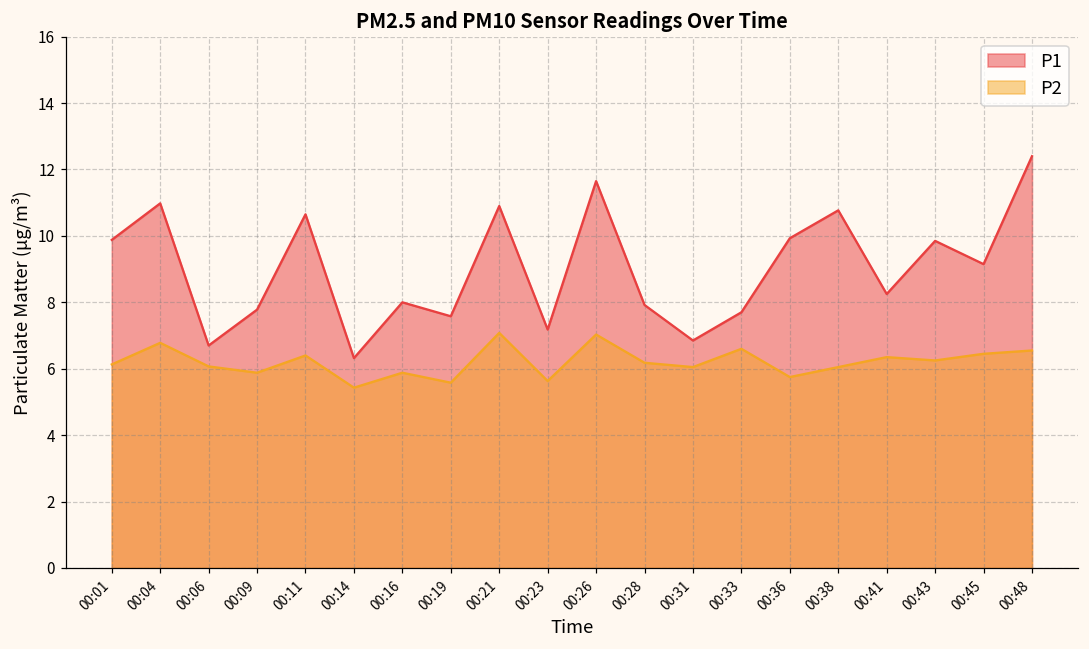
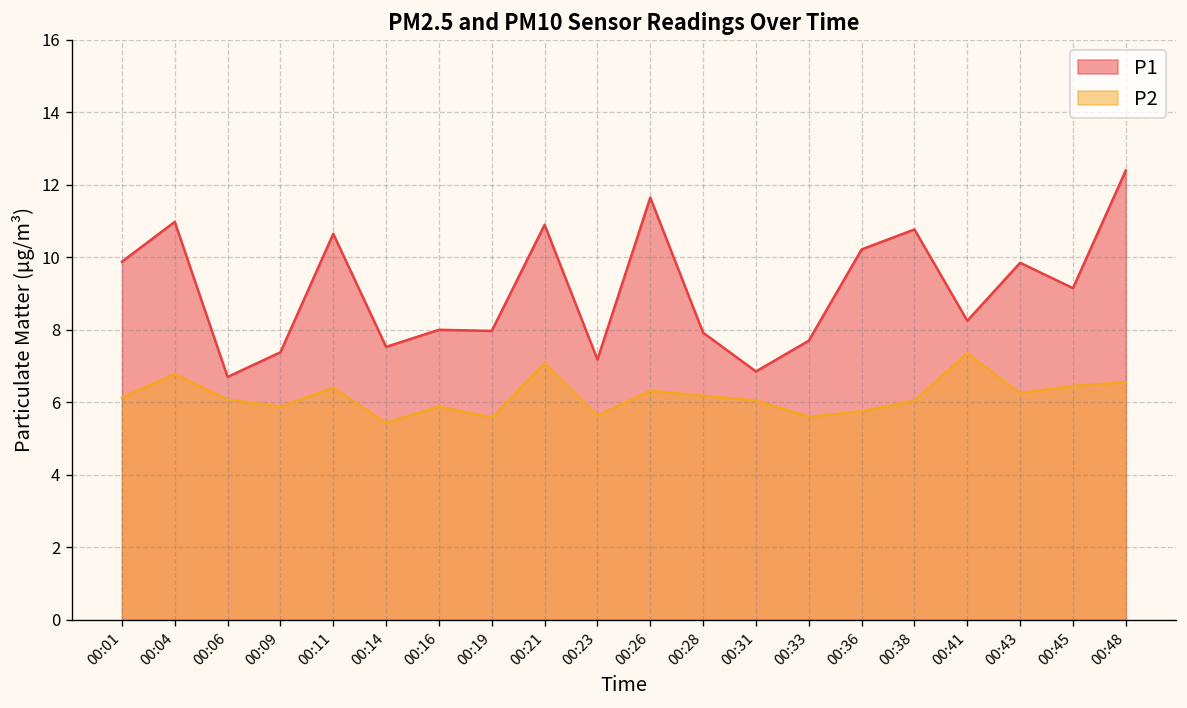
P1, 00:09: 7.8 -> 7.4
P1, 00:14: 6.3 -> 7.5
P1, 00:19: 7.6 -> 8.0
P2, 00:26: 7.0 -> 6.3
P2, 00:33: 6.6 -> 5.6
P1, 00:36: 9.9 -> 10.2
P2, 00:41: 6.4 -> 7.4
